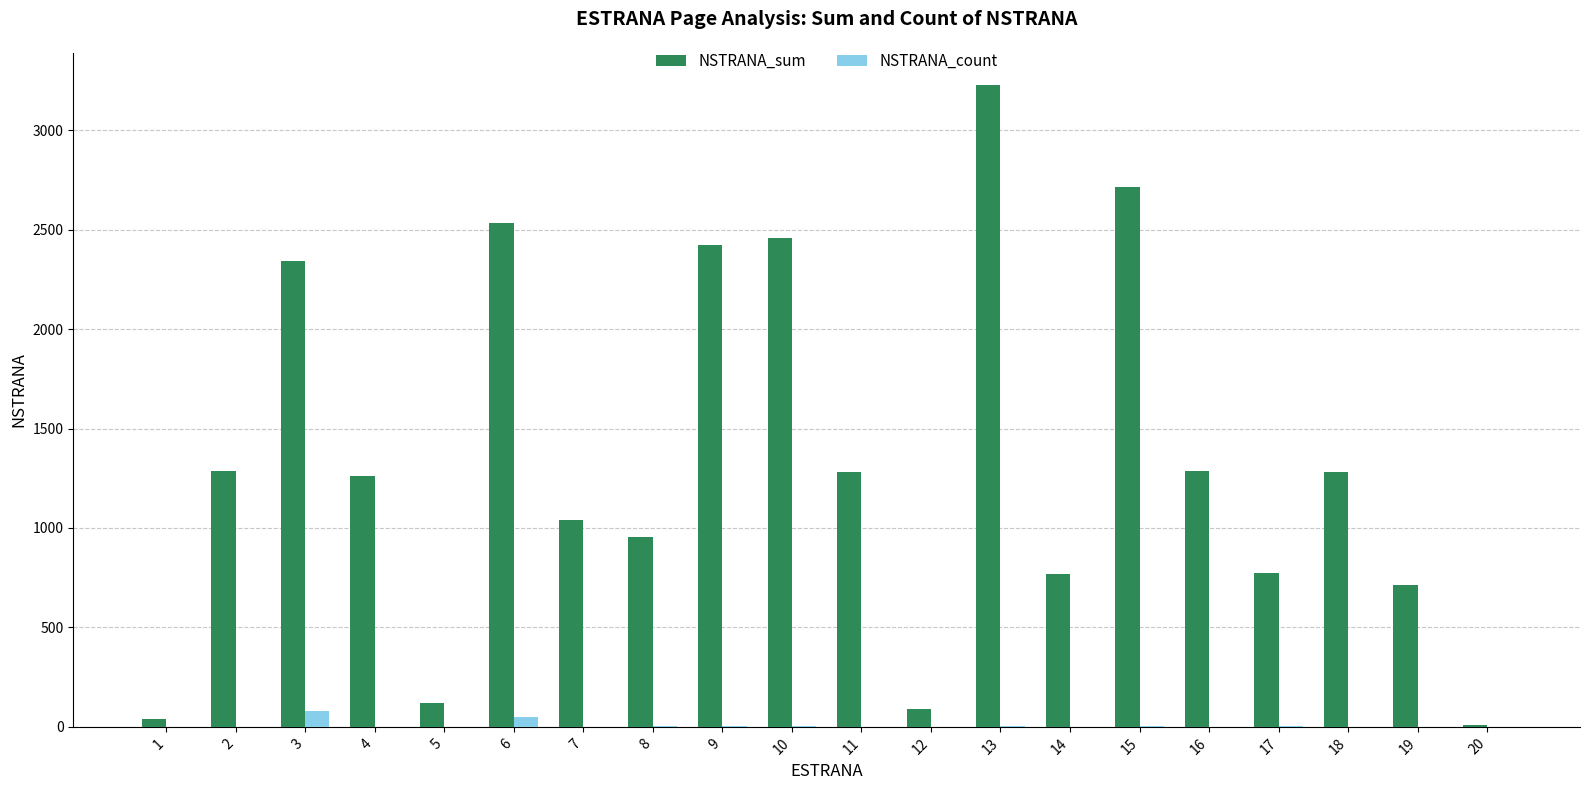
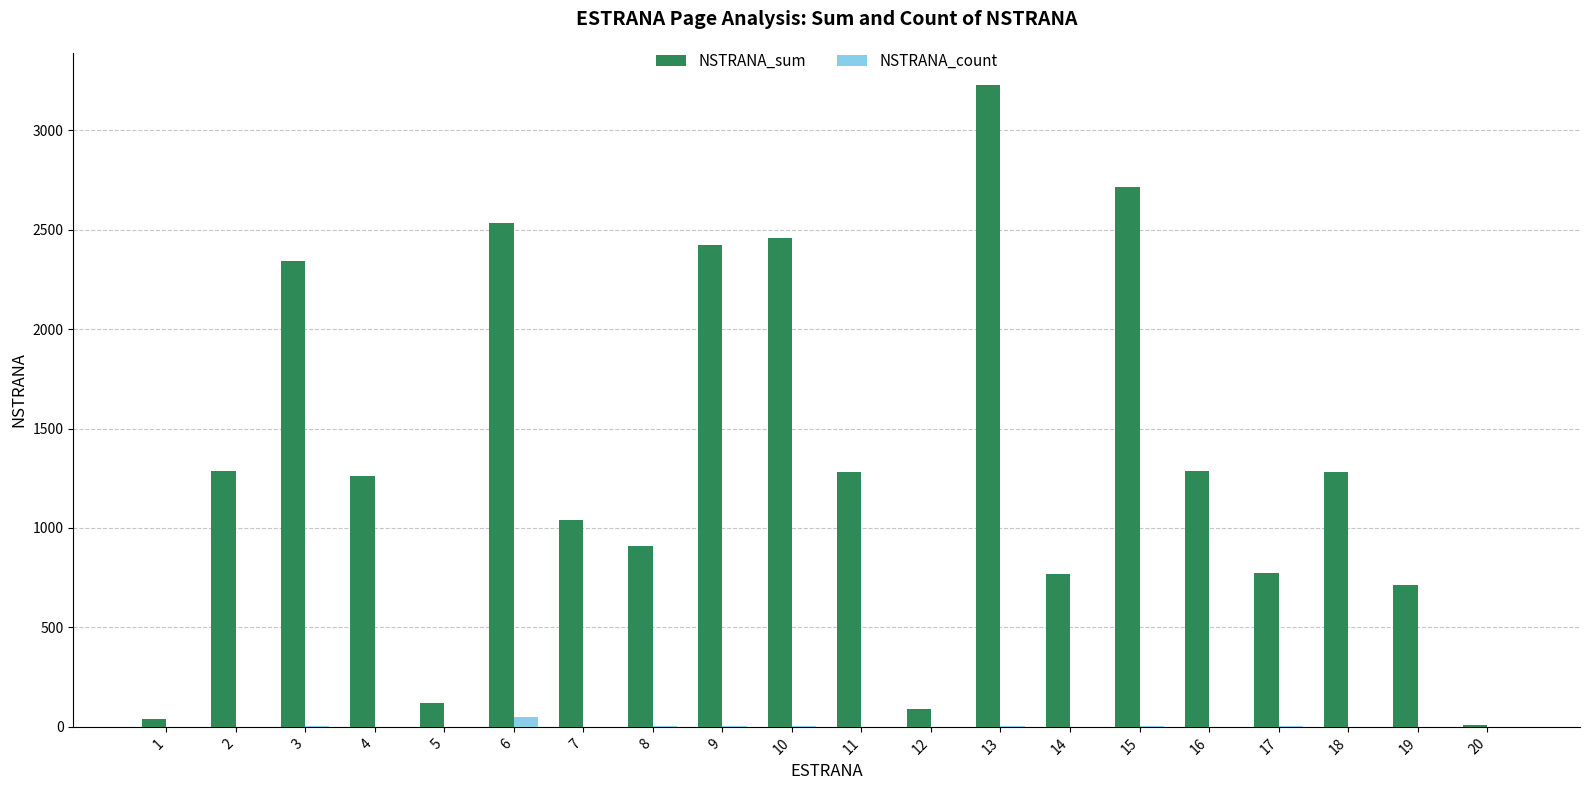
NSTRANA_count, 3: 80 -> 0
NSTRANA_sum, 8: 960 -> 910
